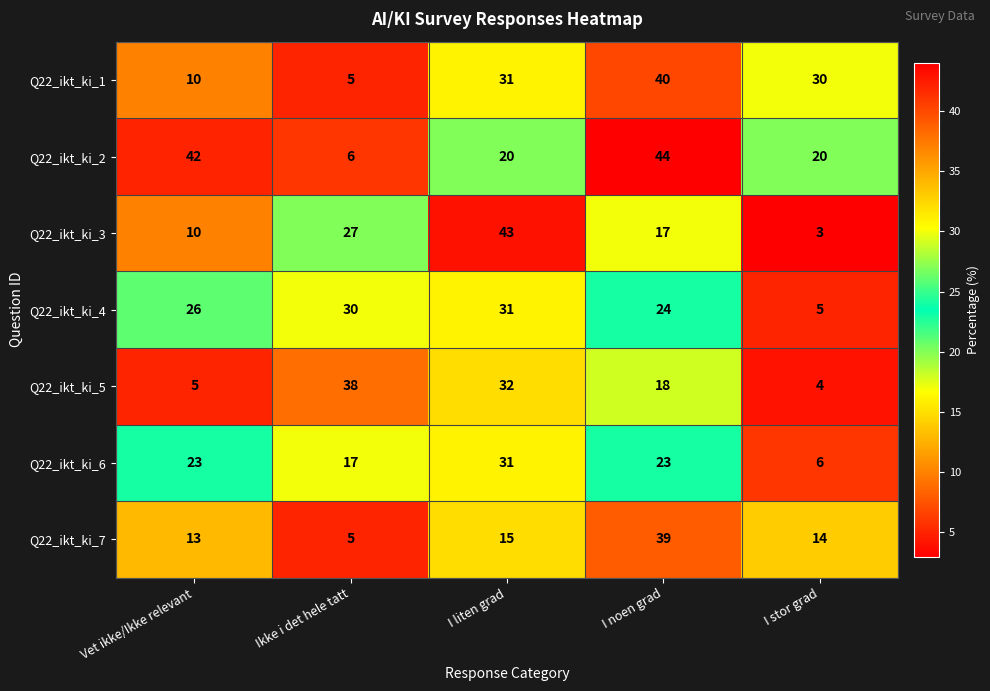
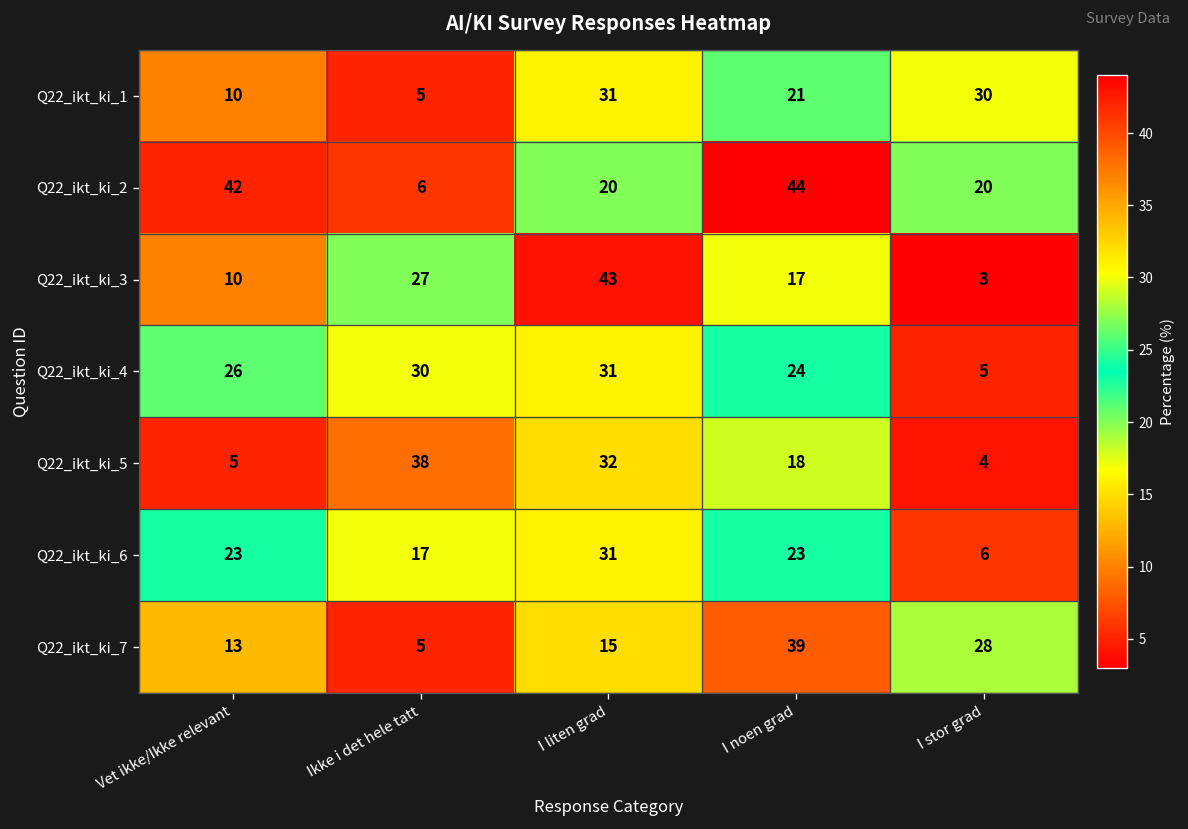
Q22_ikt_ki_1, I noen grad: 40 -> 21
Q22_ikt_ki_7, I stor grad: 14 -> 28
